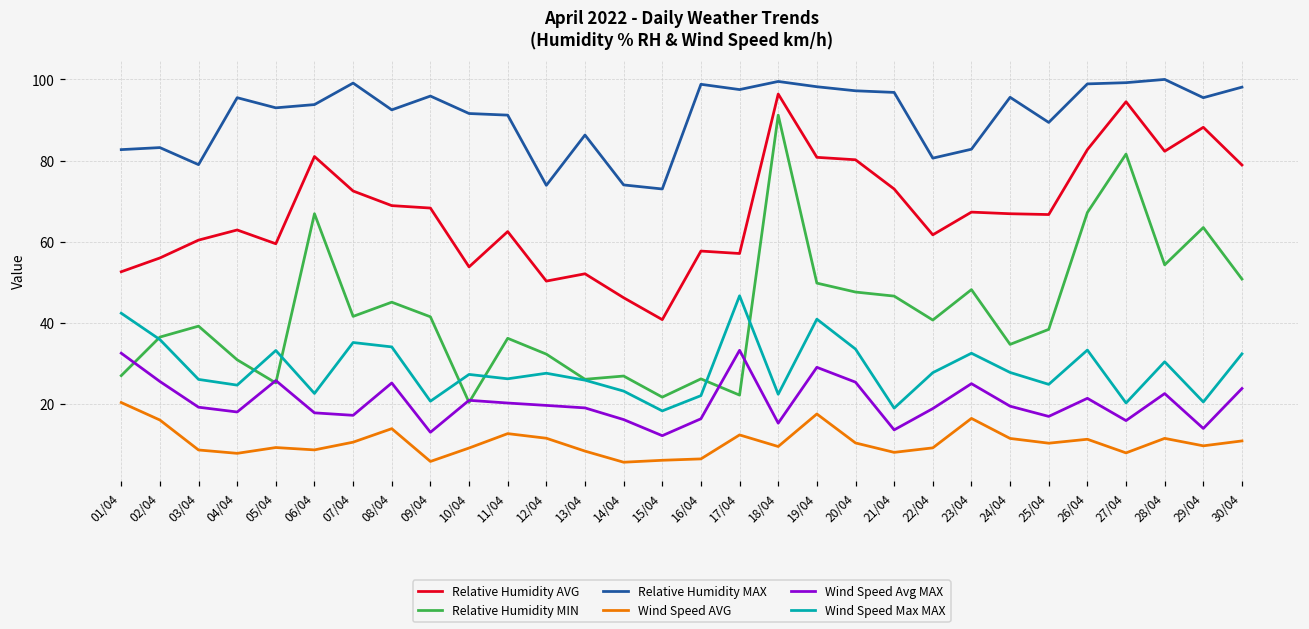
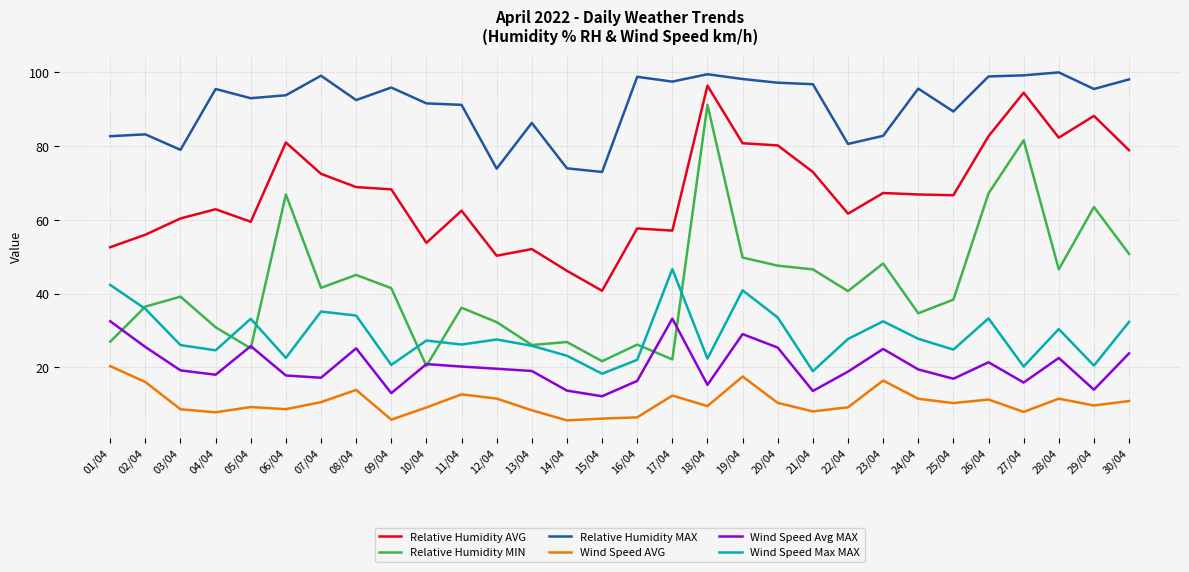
Wind Speed Avg MAX, 14/04: 16 -> 14
Relative Humidity MIN, 28/04: 54 -> 47
